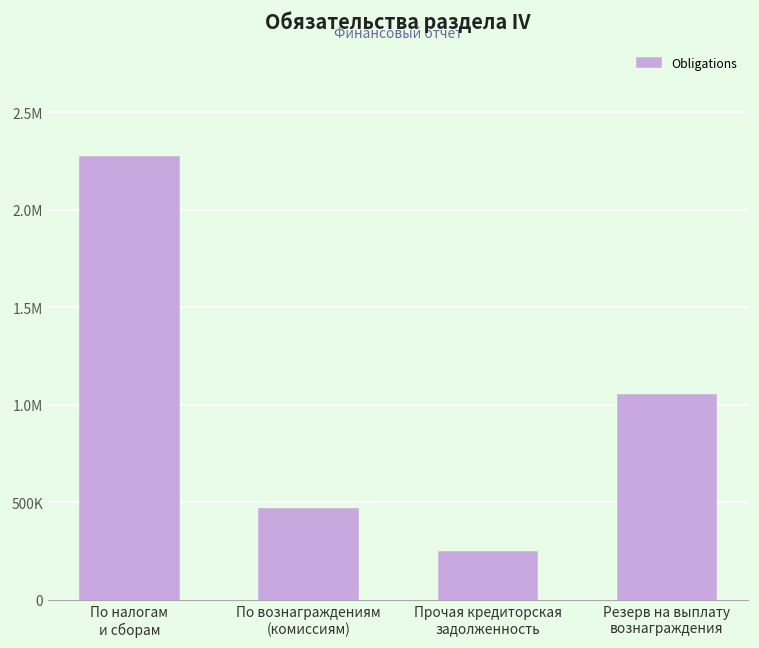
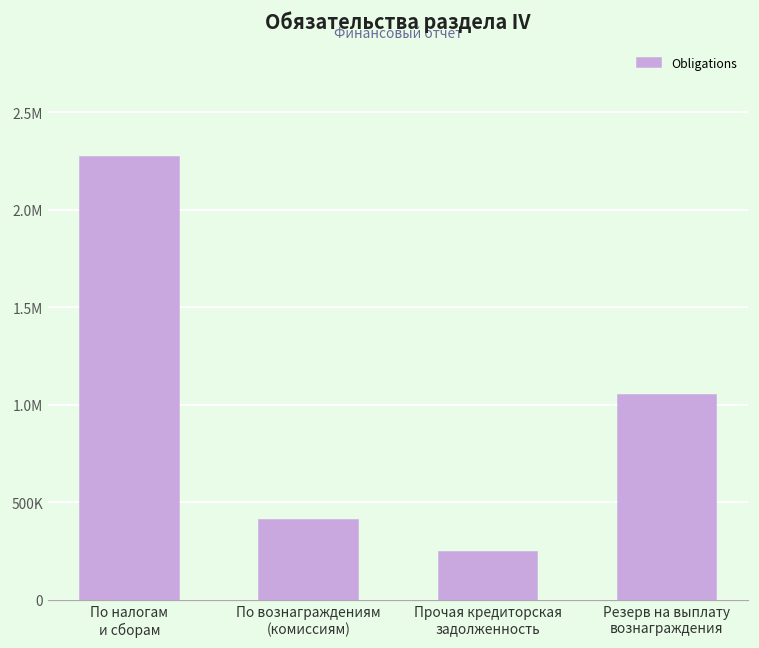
По вознаграждениям (комиссиям): 470000 -> 410000
